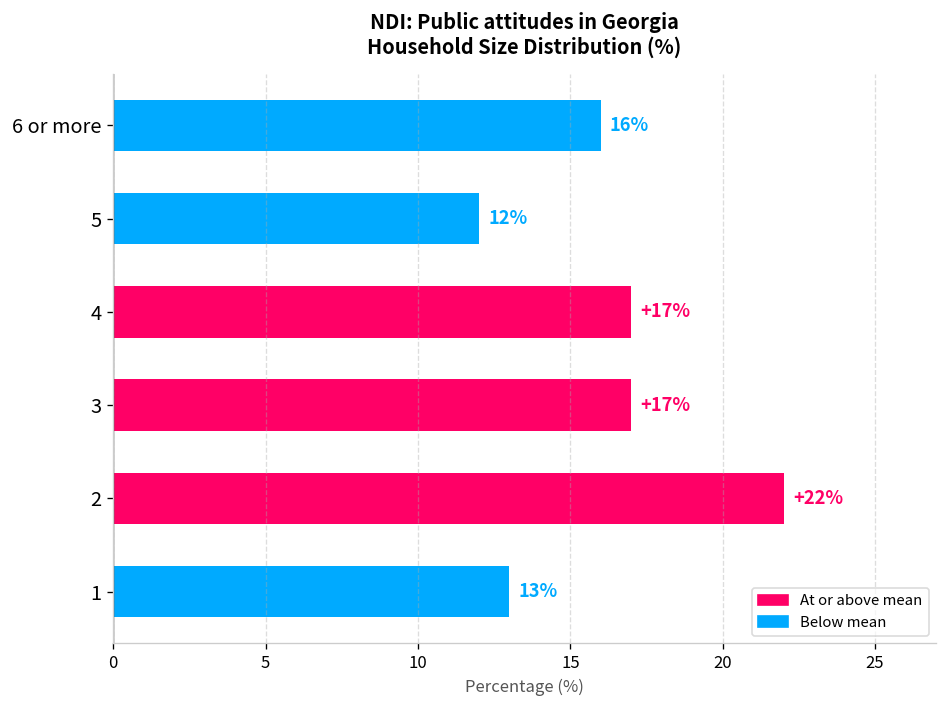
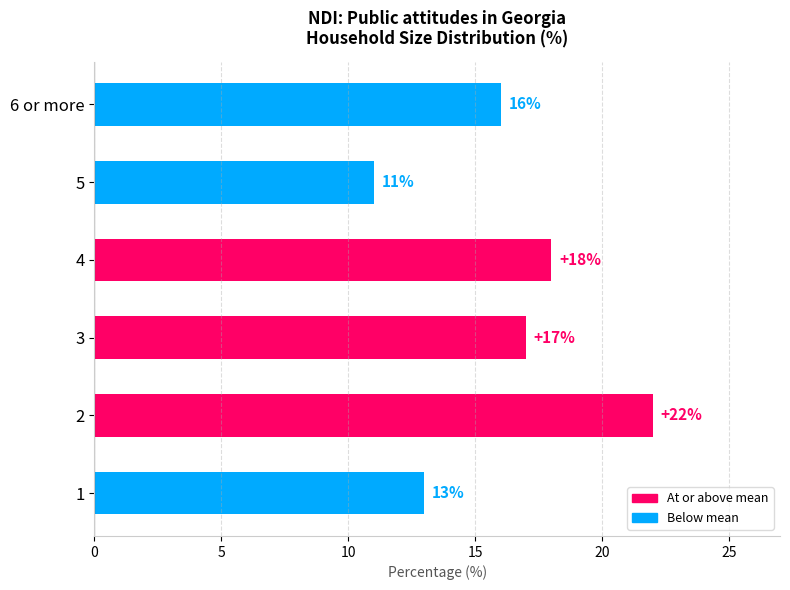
5: 12% -> 11%
4: +17% -> +18%
